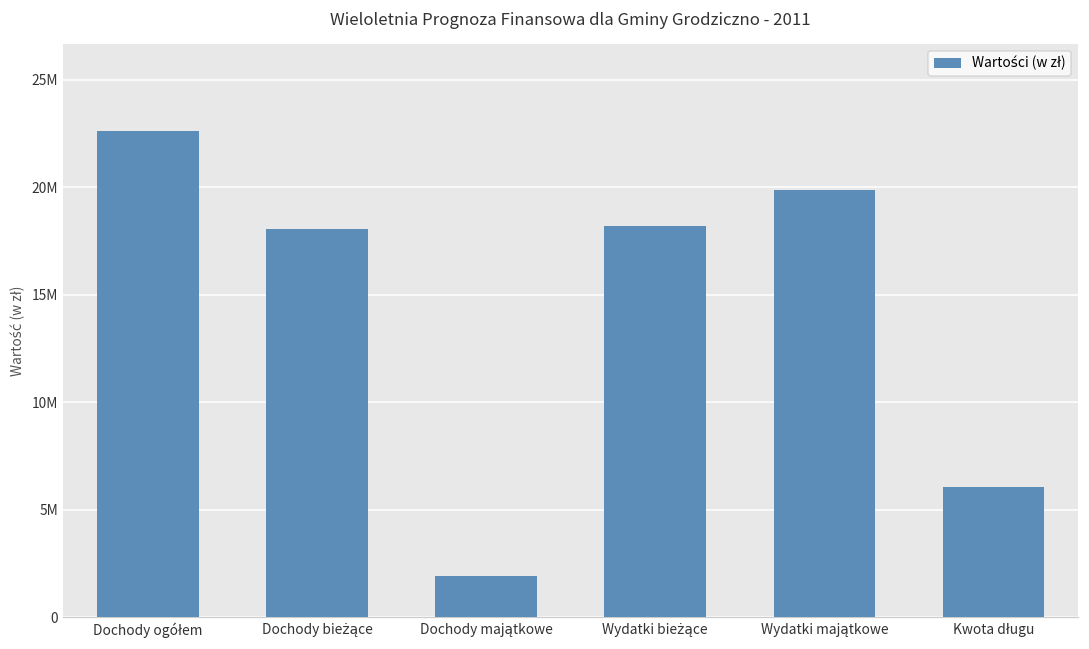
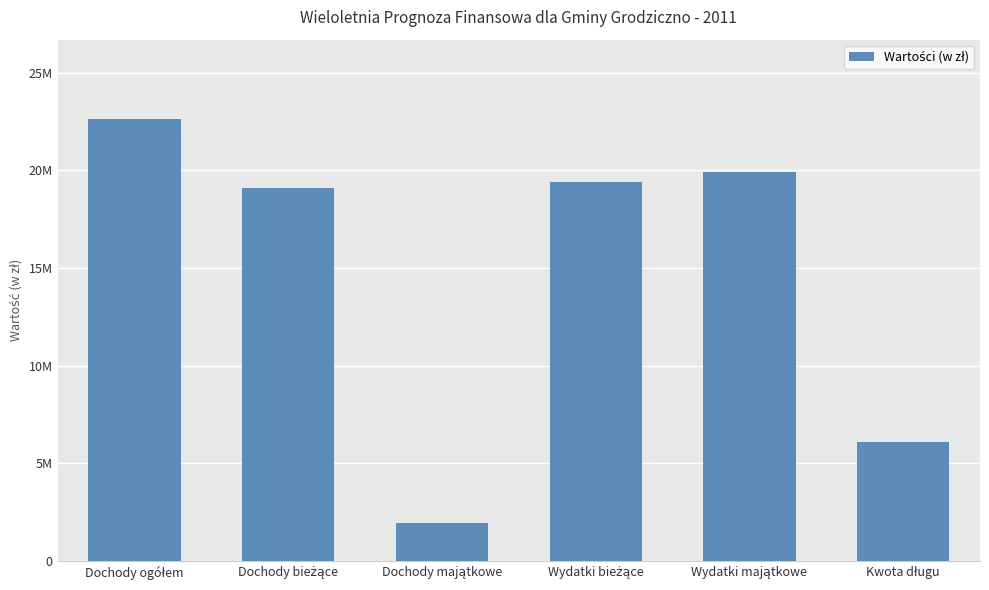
Dochody bieżące: 18000000 -> 19100000
Wydatki bieżące: 18200000 -> 19400000
